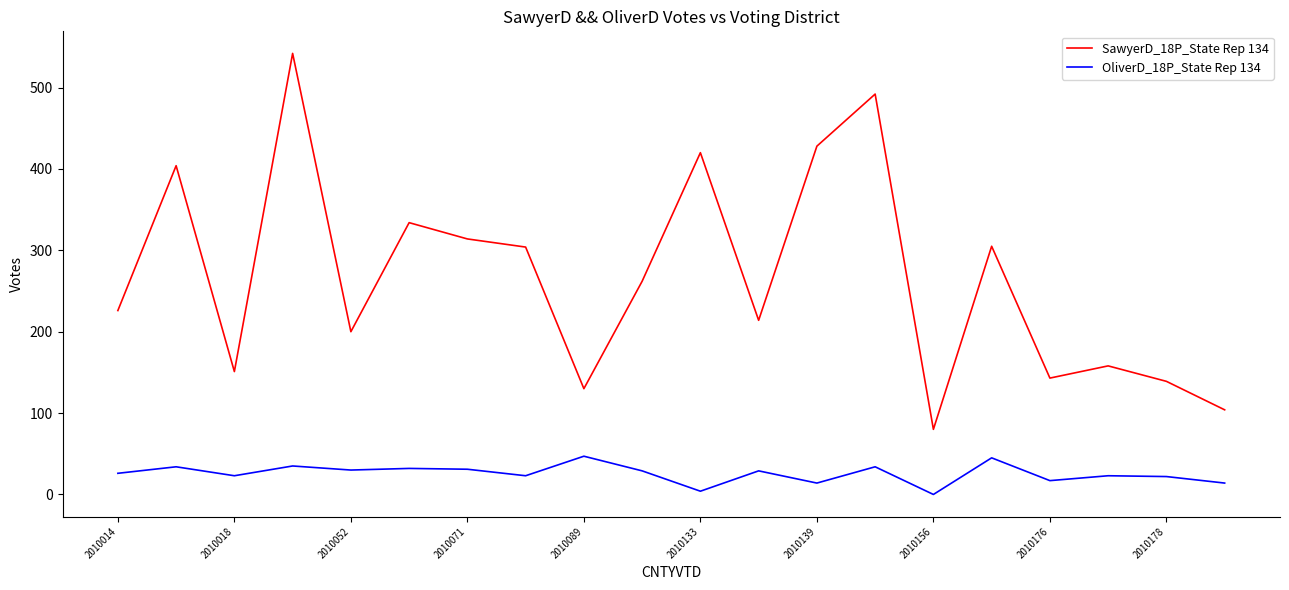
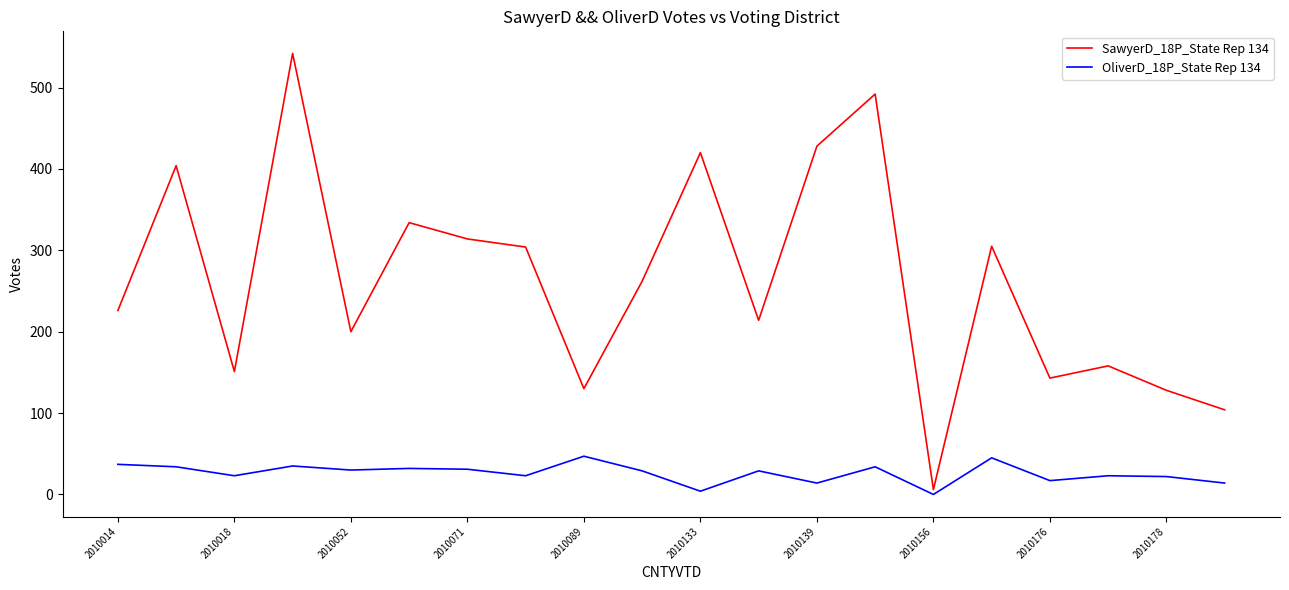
OliverD_18P_State Rep 134, 2010014: 30 -> 40
SawyerD_18P_State Rep 134, 2010156: 80 -> 10
SawyerD_18P_State Rep 134, 2010178: 140 -> 130
